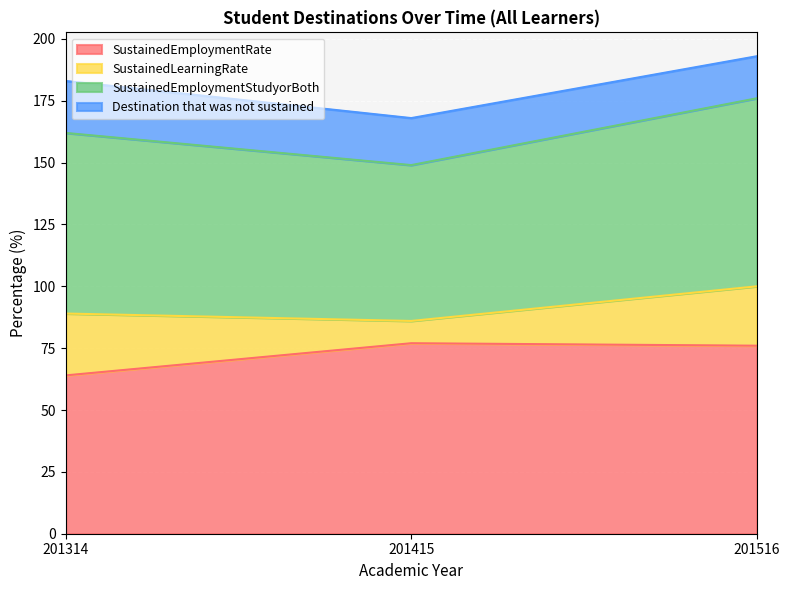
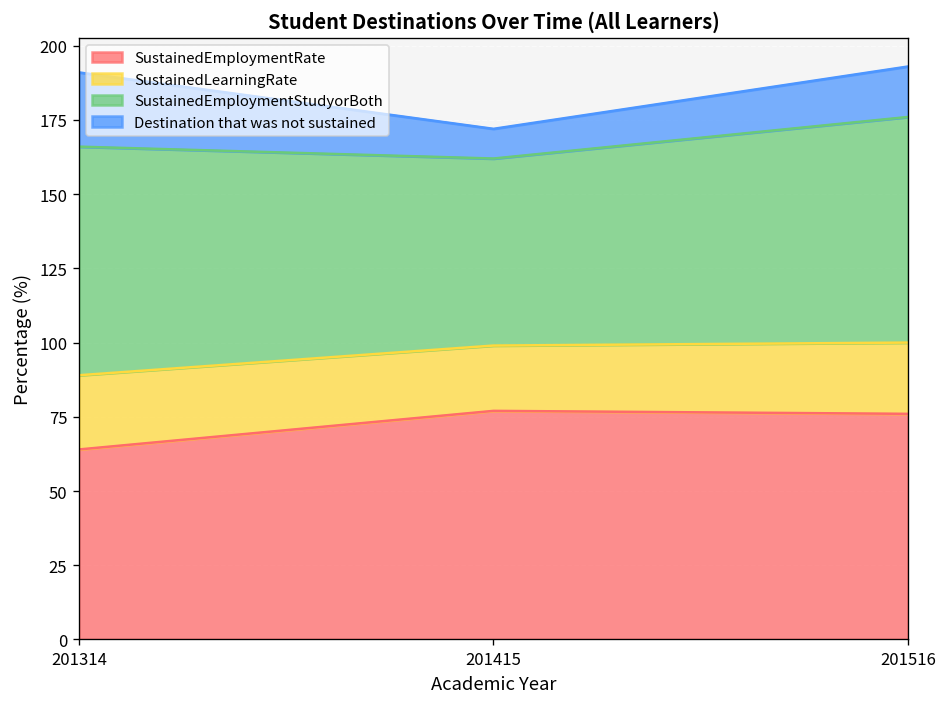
SustainedEmploymentStudyorBoth, 201314: 73 -> 77
Destination that was not sustained, 201314: 21 -> 25
SustainedLearningRate, 201415: 9 -> 22
Destination that was not sustained, 201415: 19 -> 10
